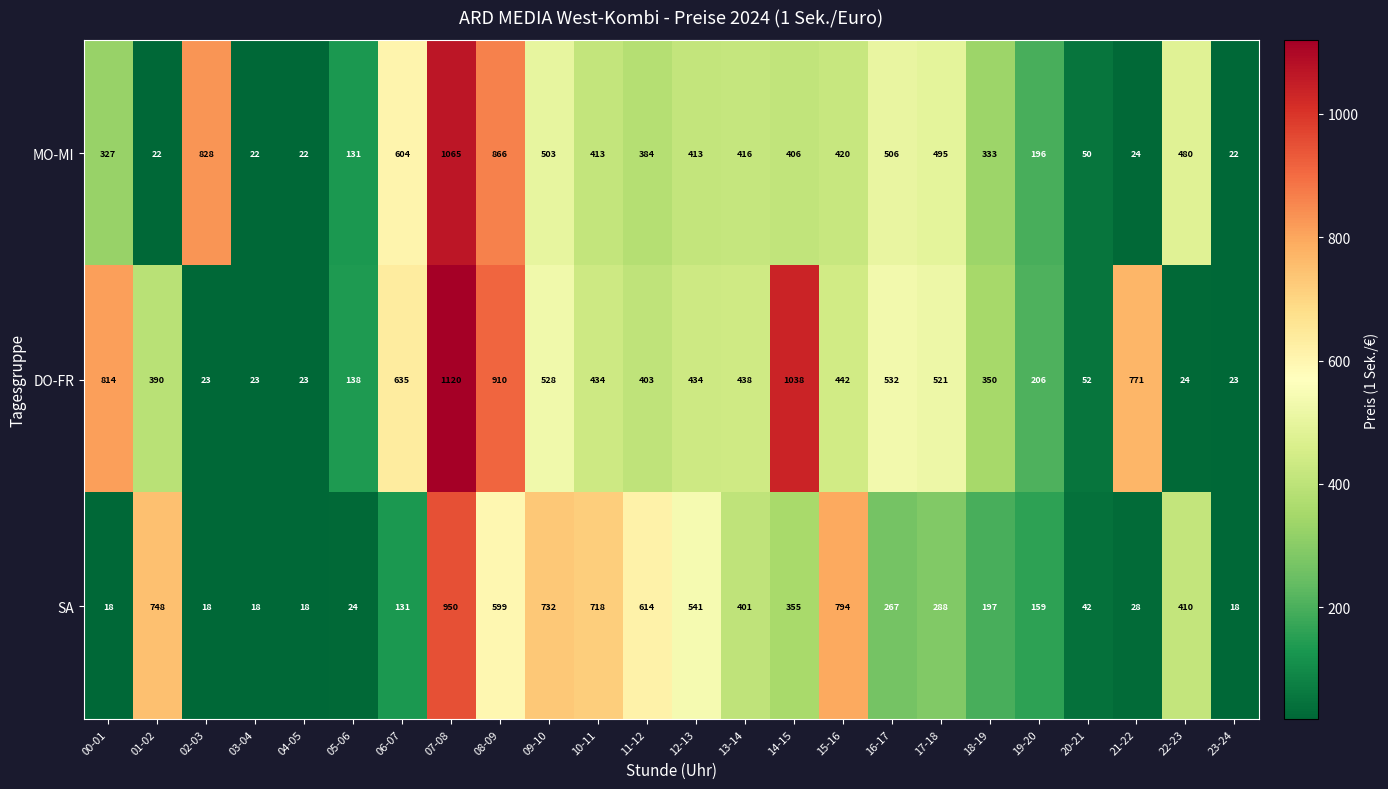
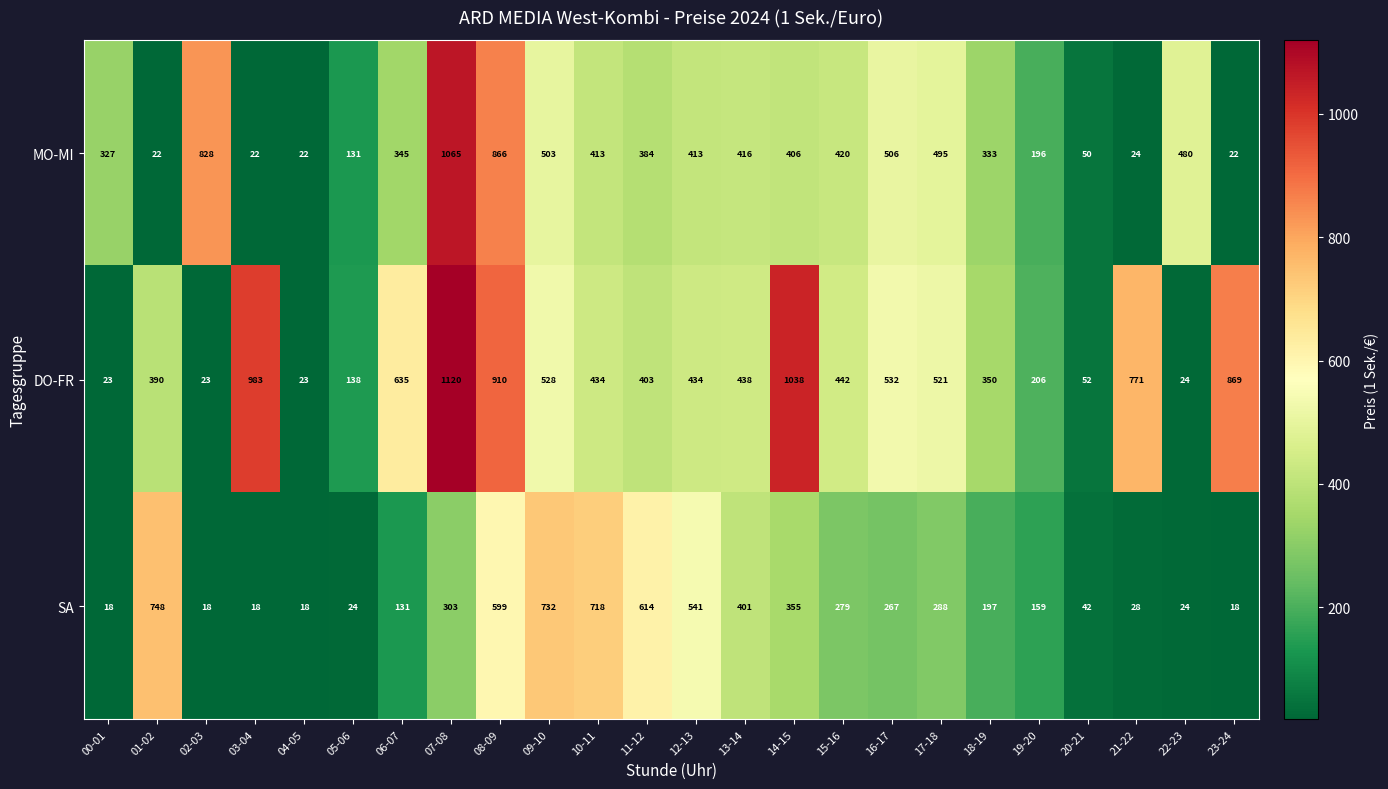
MO-MI, 06-07: 604 -> 345
DO-FR, 00-01: 814 -> 23
DO-FR, 03-04: 23 -> 983
DO-FR, 23-24: 23 -> 869
SA, 07-08: 950 -> 303
SA, 15-16: 794 -> 279
SA, 22-23: 410 -> 24
